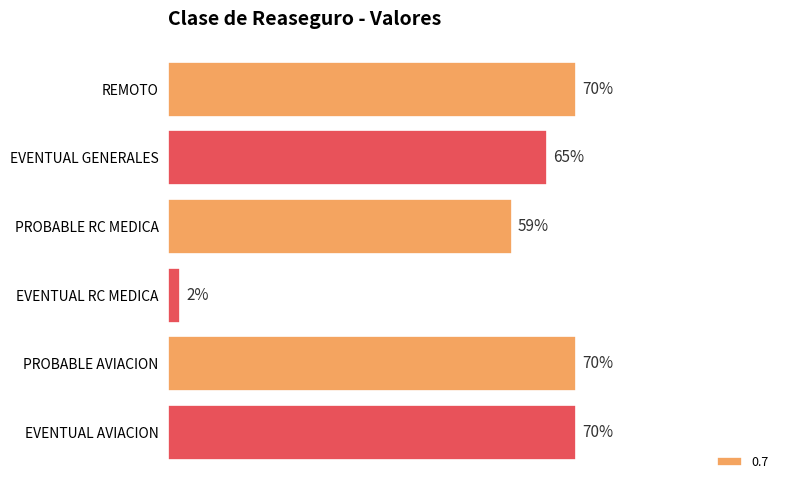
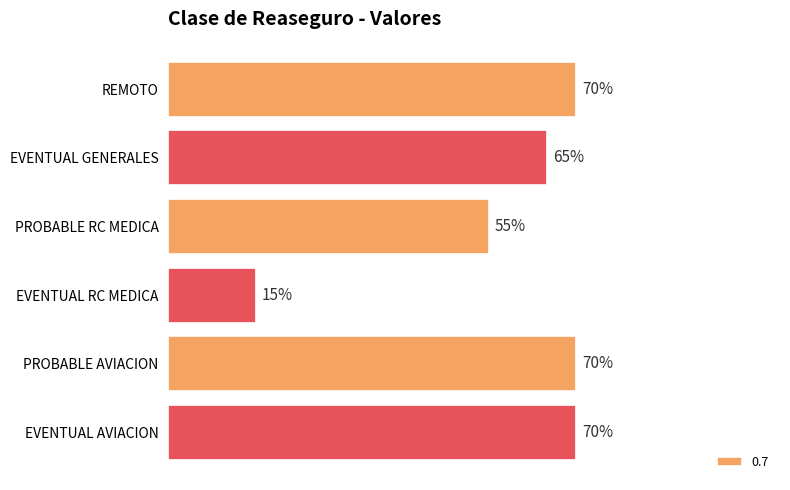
PROBABLE RC MEDICA: 59% -> 55%
EVENTUAL RC MEDICA: 2% -> 15%
